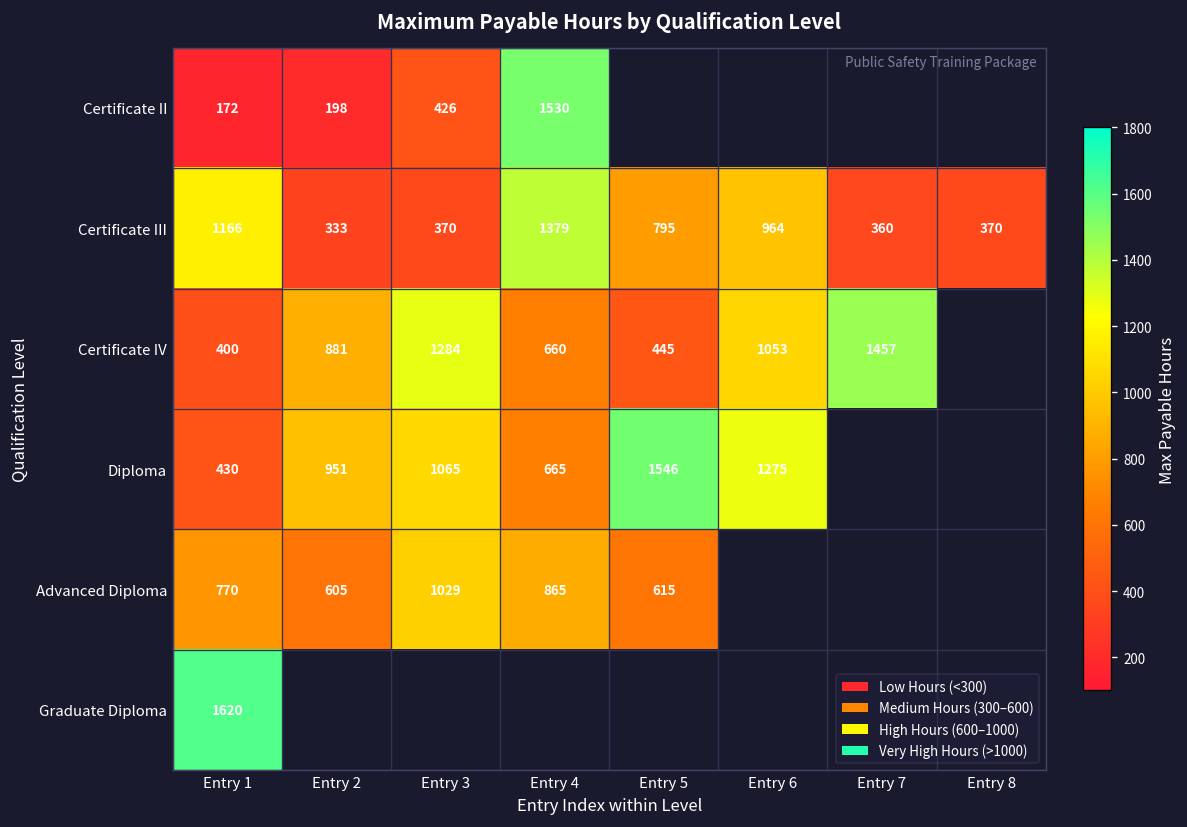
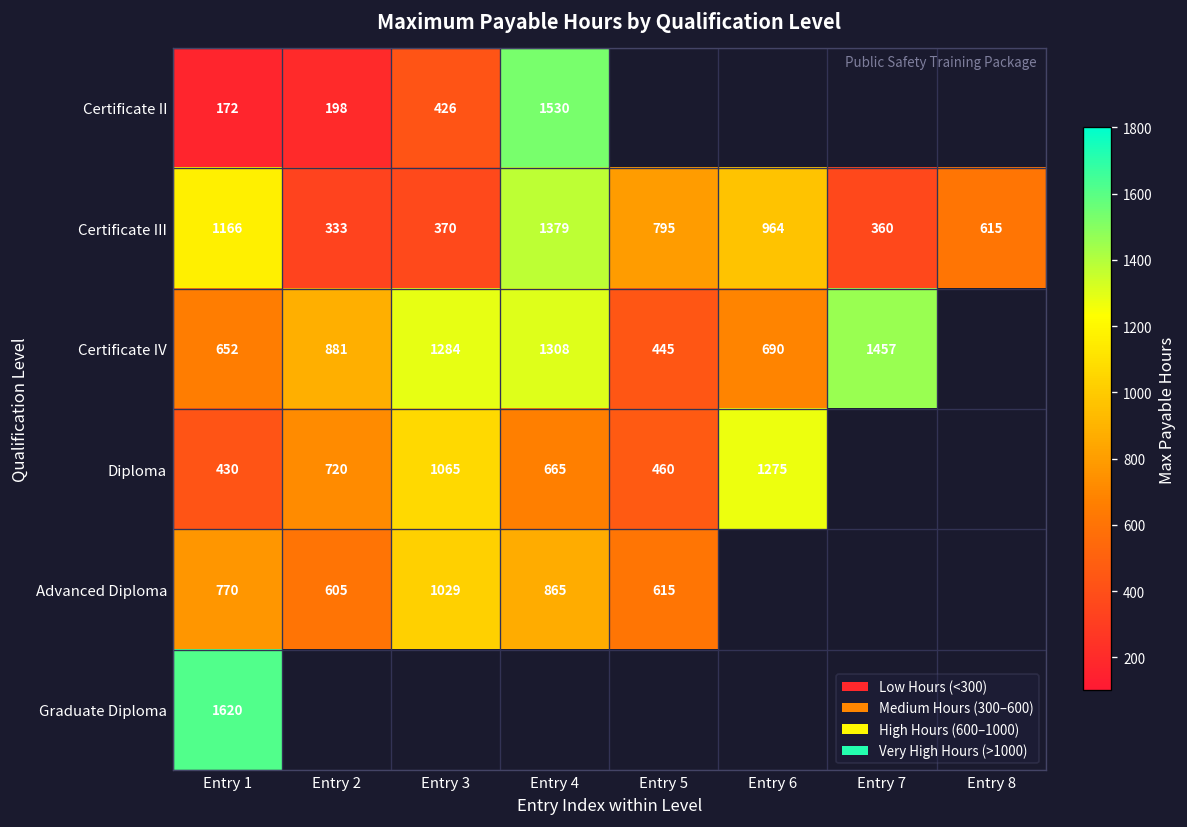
Certificate III, Entry 8: 370 -> 615
Certificate IV, Entry 1: 400 -> 652
Certificate IV, Entry 4: 660 -> 1308
Certificate IV, Entry 6: 1053 -> 690
Diploma, Entry 2: 951 -> 720
Diploma, Entry 5: 1546 -> 460
